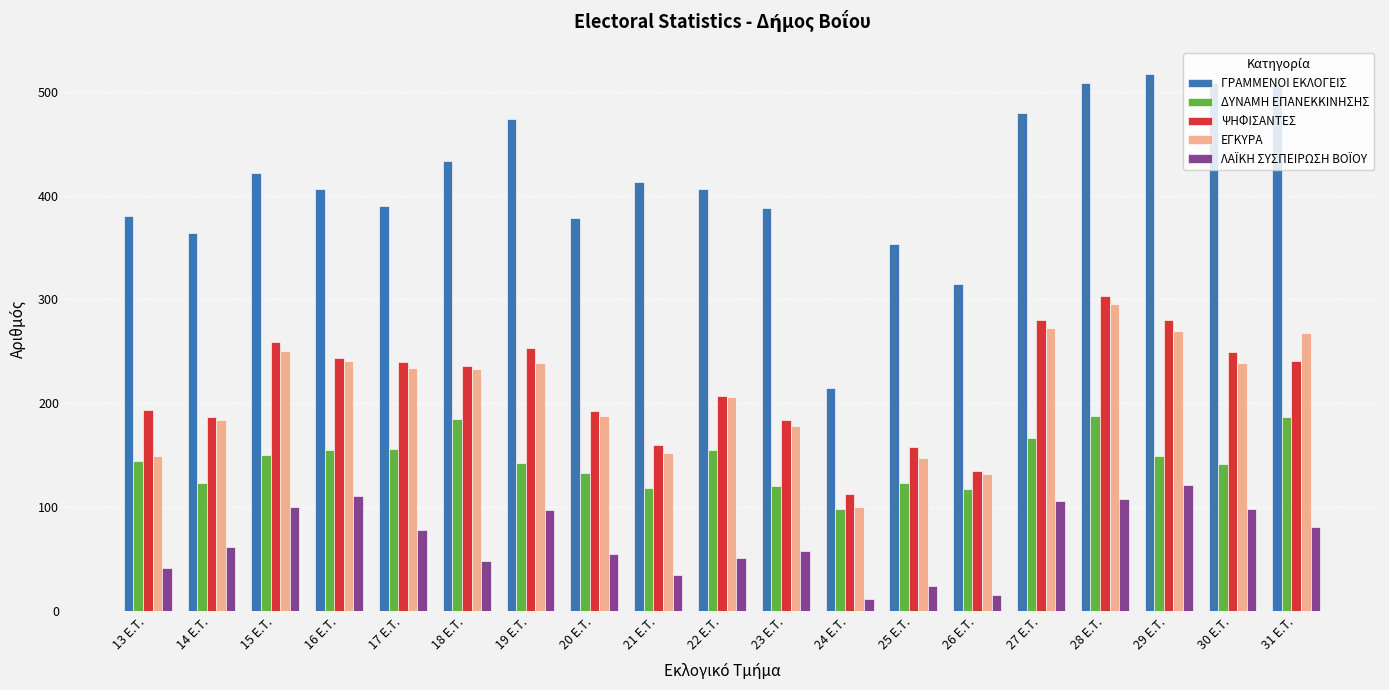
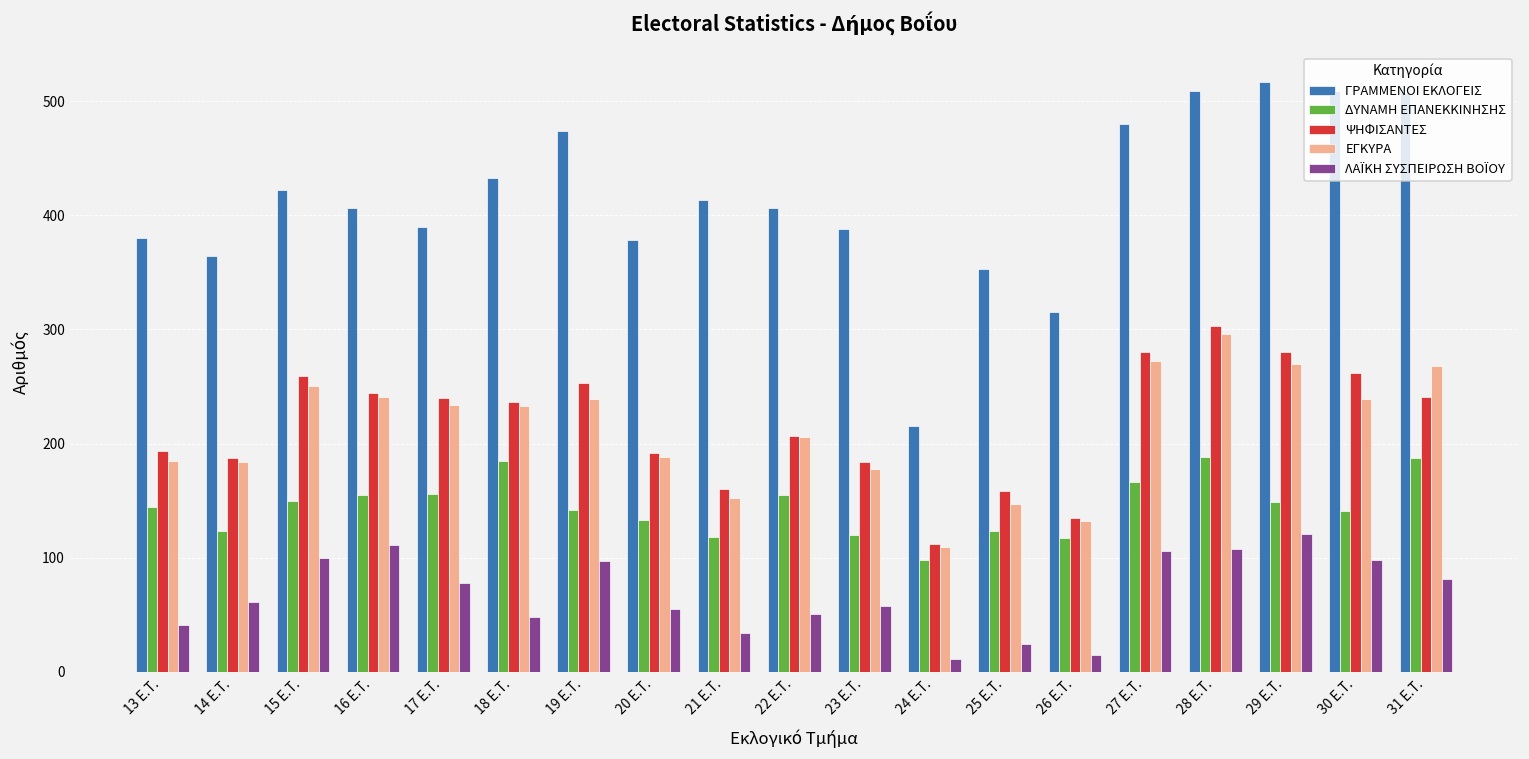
ΕΓΚΥΡΑ, 13 E.T.: 149 -> 185
ΕΓΚΥΡΑ, 24 E.T.: 100 -> 109
ΨΗΦΙΣΑΝΤΕΣ, 30 E.T.: 249 -> 262
